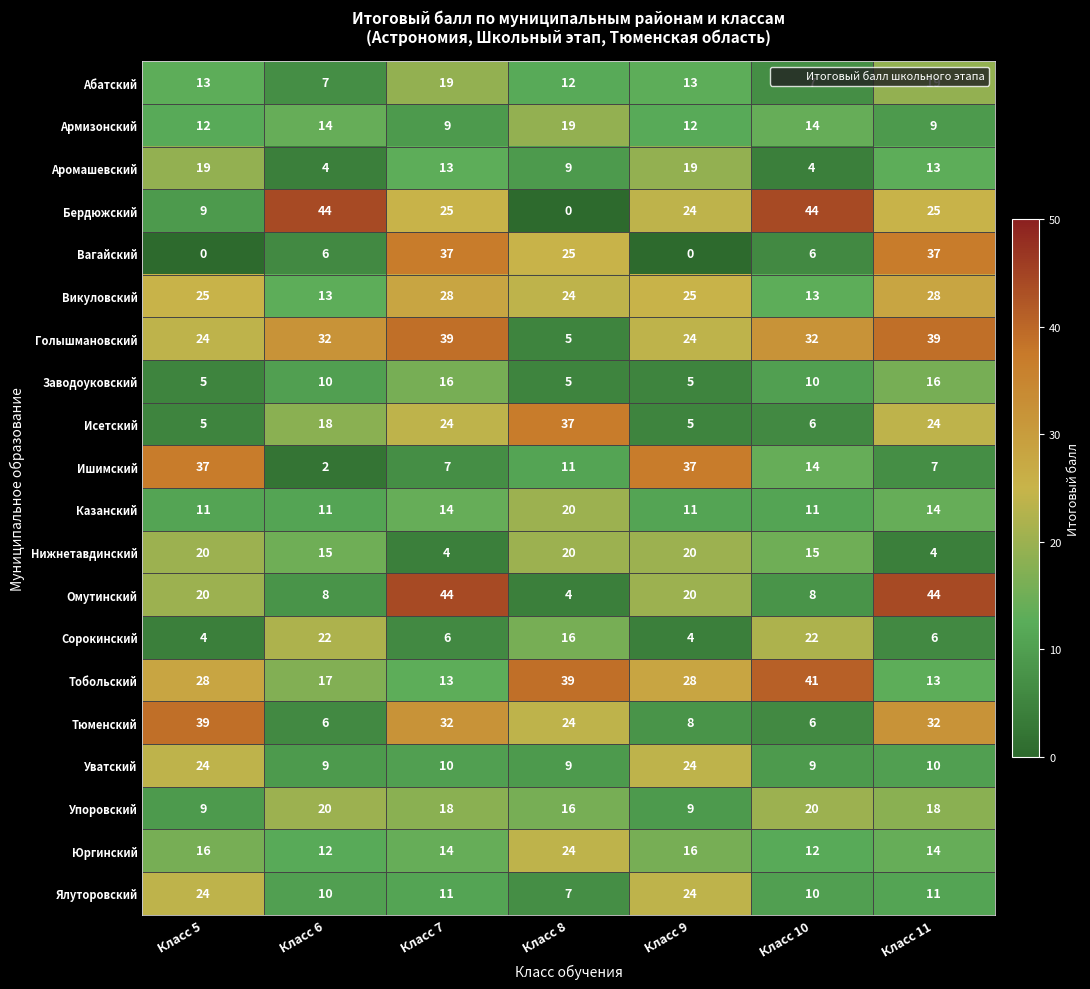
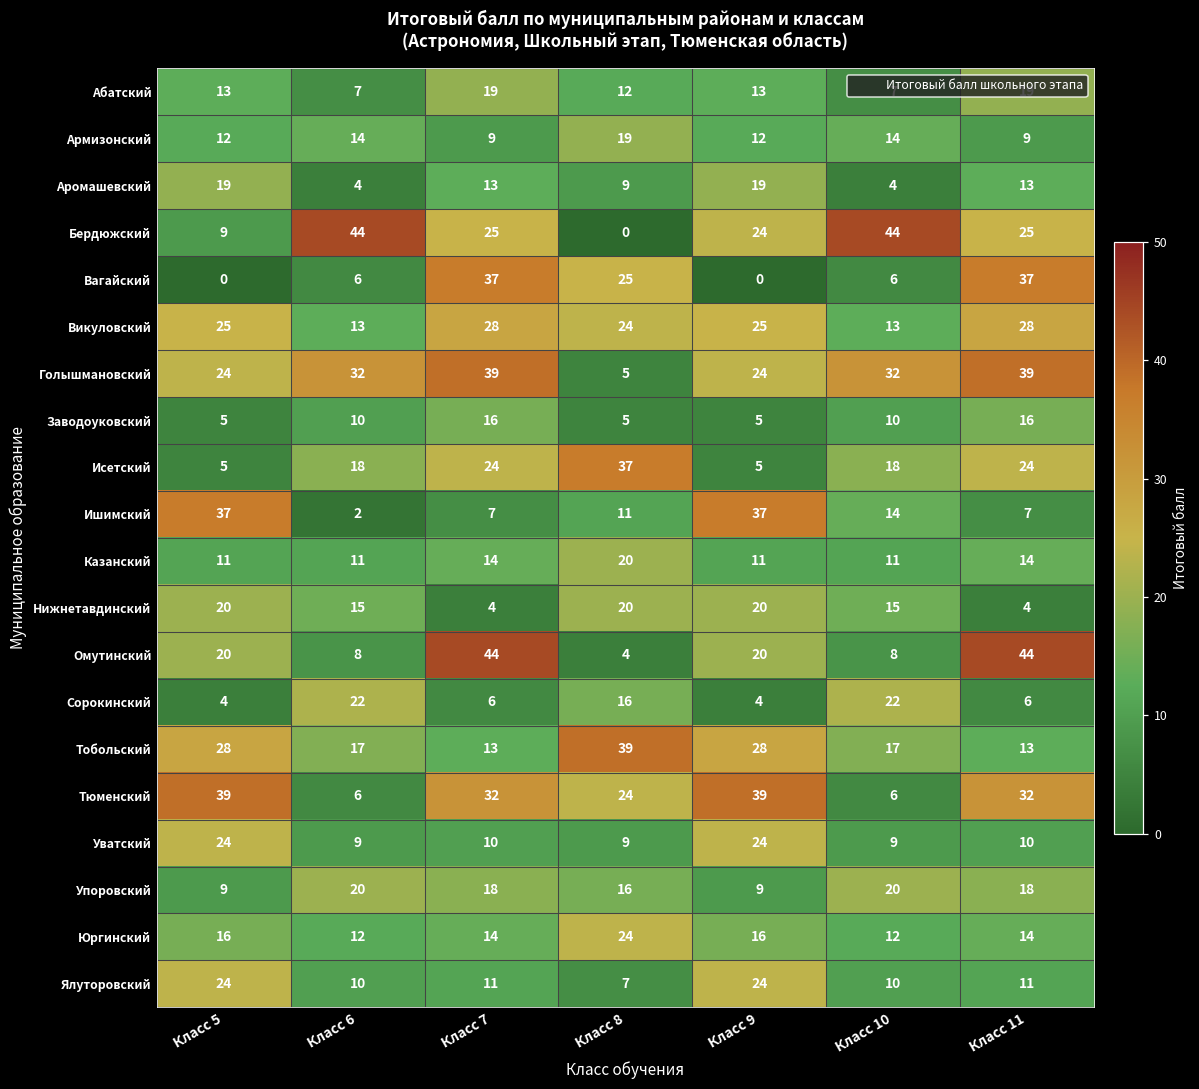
Исетский, Класс 10: 6 -> 18
Тобольский, Класс 10: 41 -> 17
Тюменский, Класс 9: 8 -> 39
